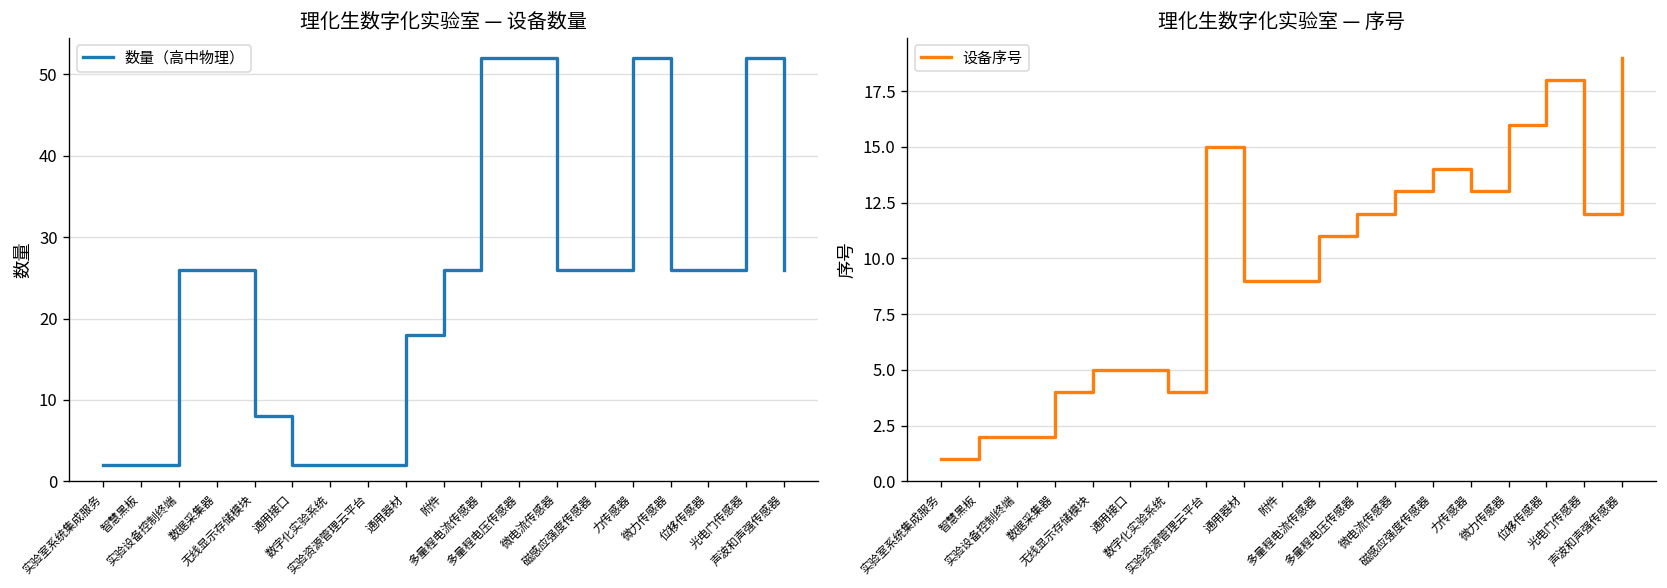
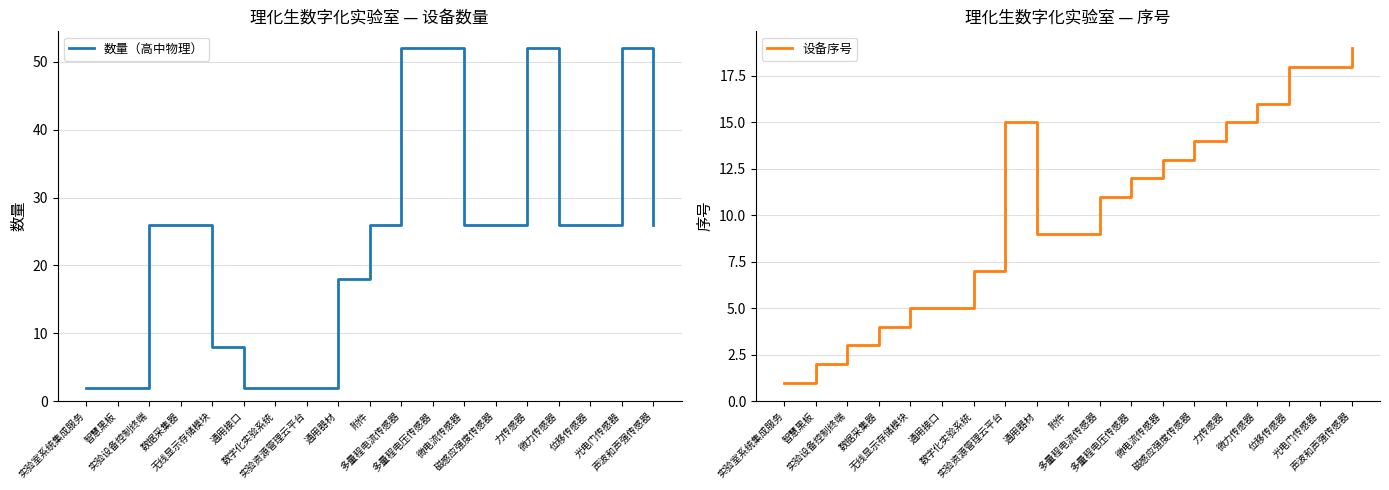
理化生数字化实验室 — 序号, 实验设备控制终端: 2 -> 3
理化生数字化实验室 — 序号, 数字化实验系统: 4 -> 7
理化生数字化实验室 — 序号, 力传感器: 13 -> 15
理化生数字化实验室 — 序号, 光电门传感器: 12 -> 18
